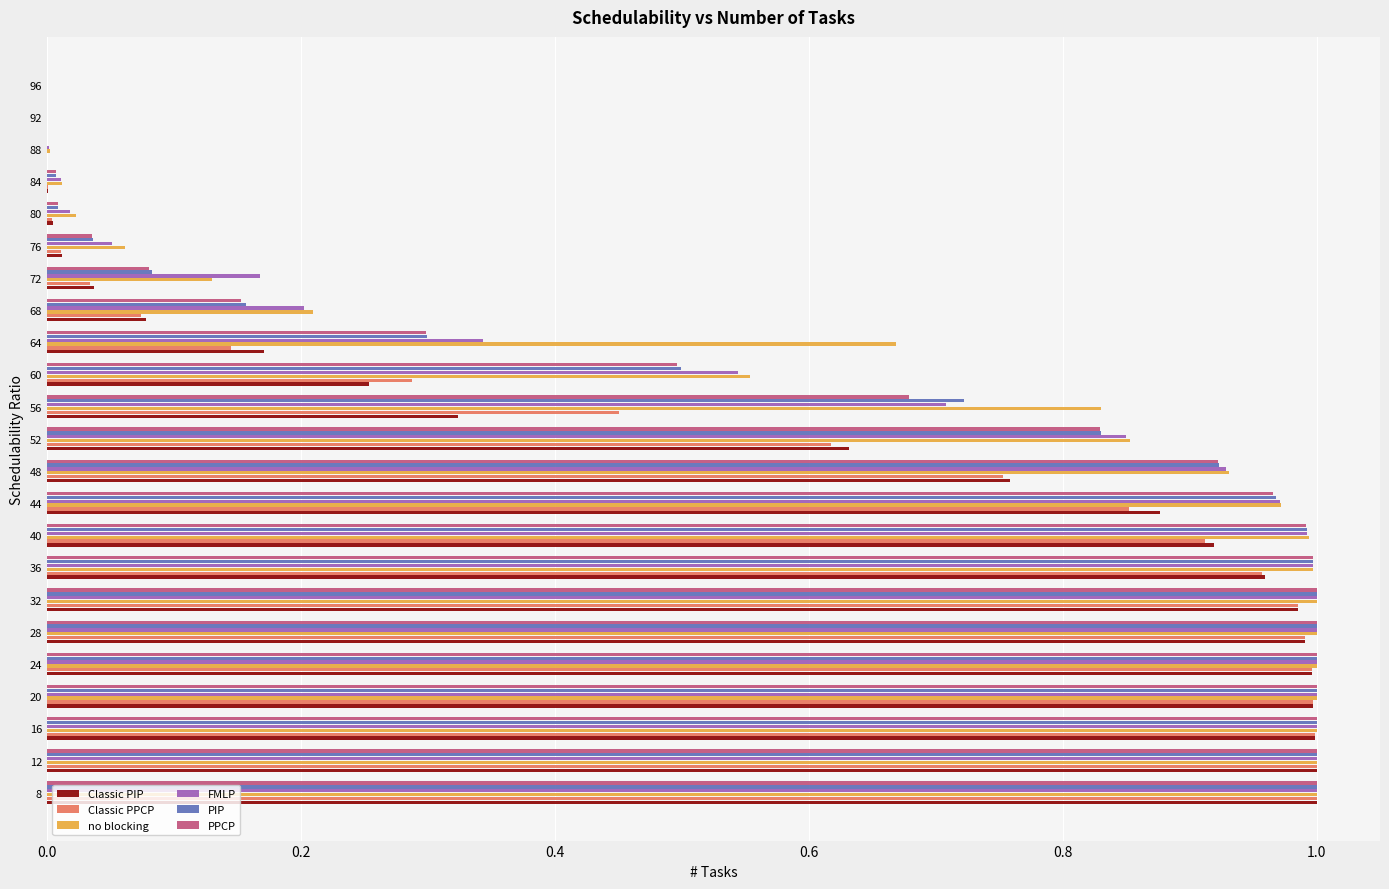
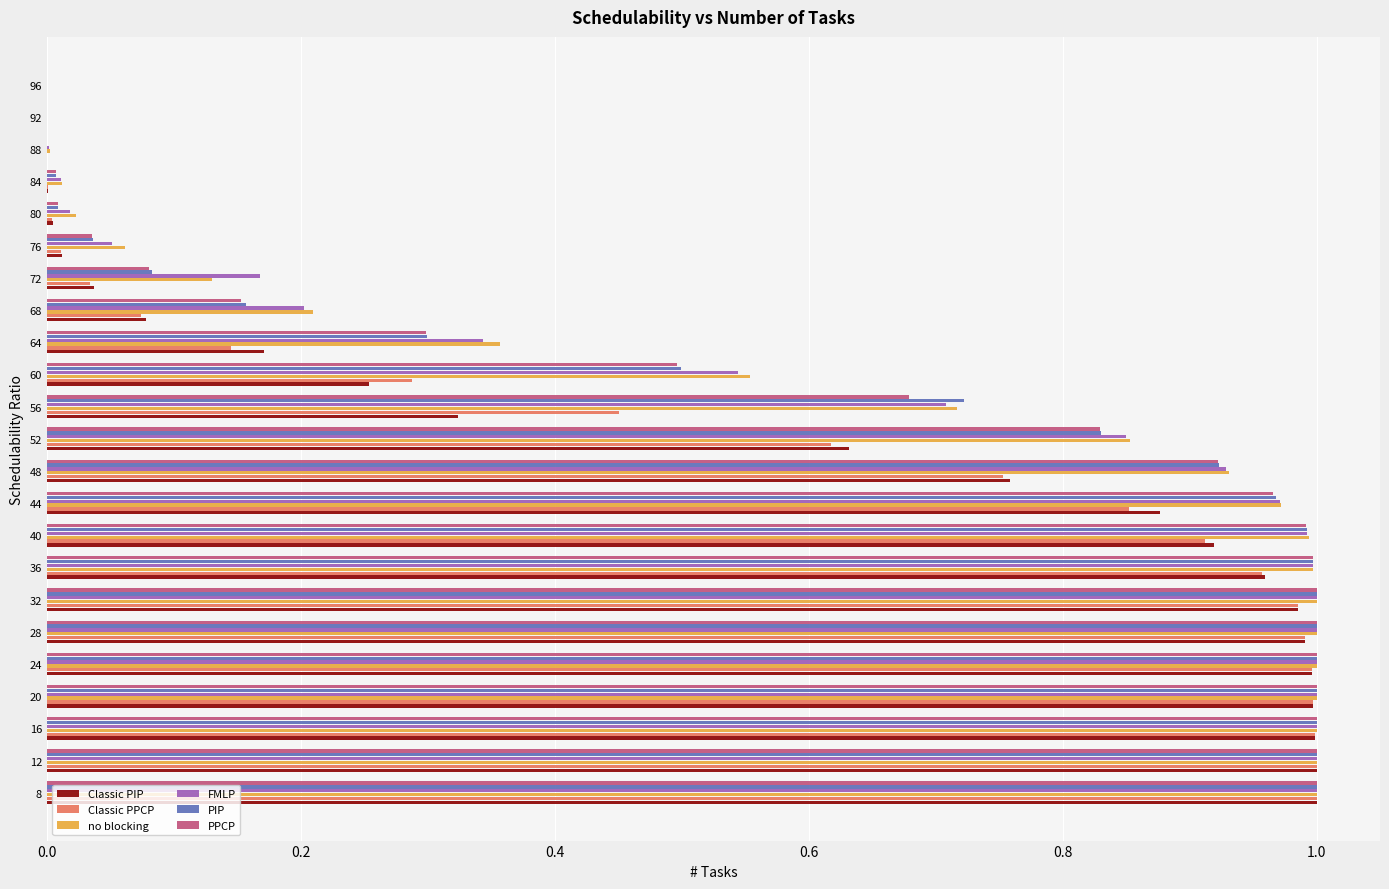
no blocking, 64: 0.669 -> 0.357
no blocking, 56: 0.830 -> 0.717
